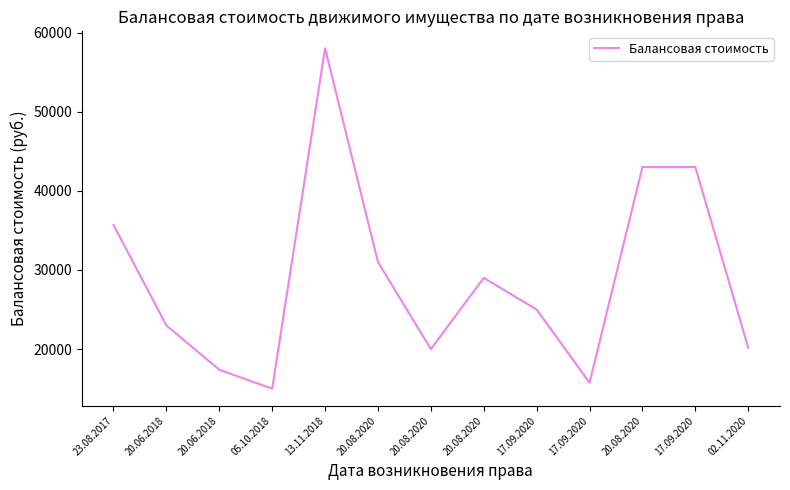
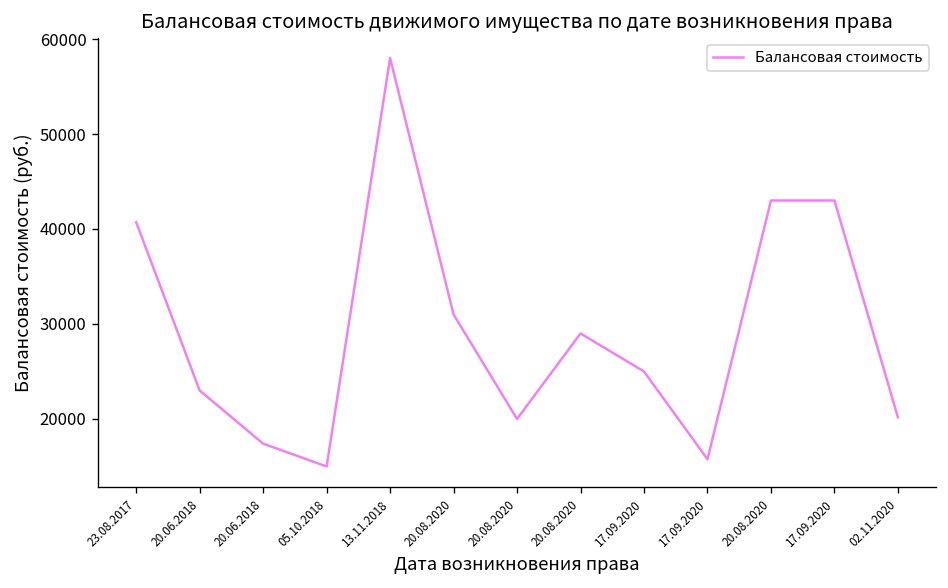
23.08.2017: 36000 -> 41000
